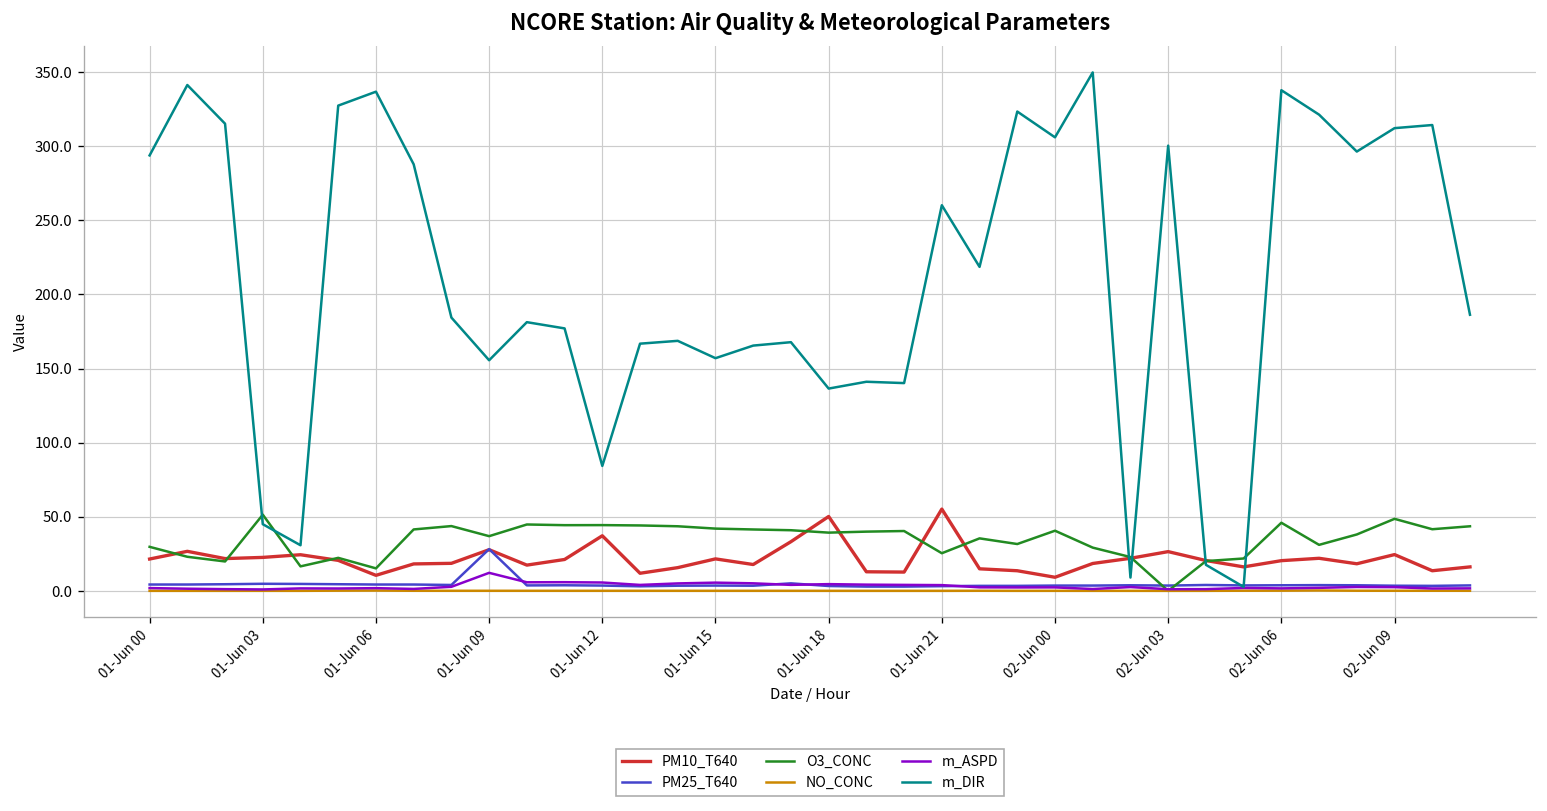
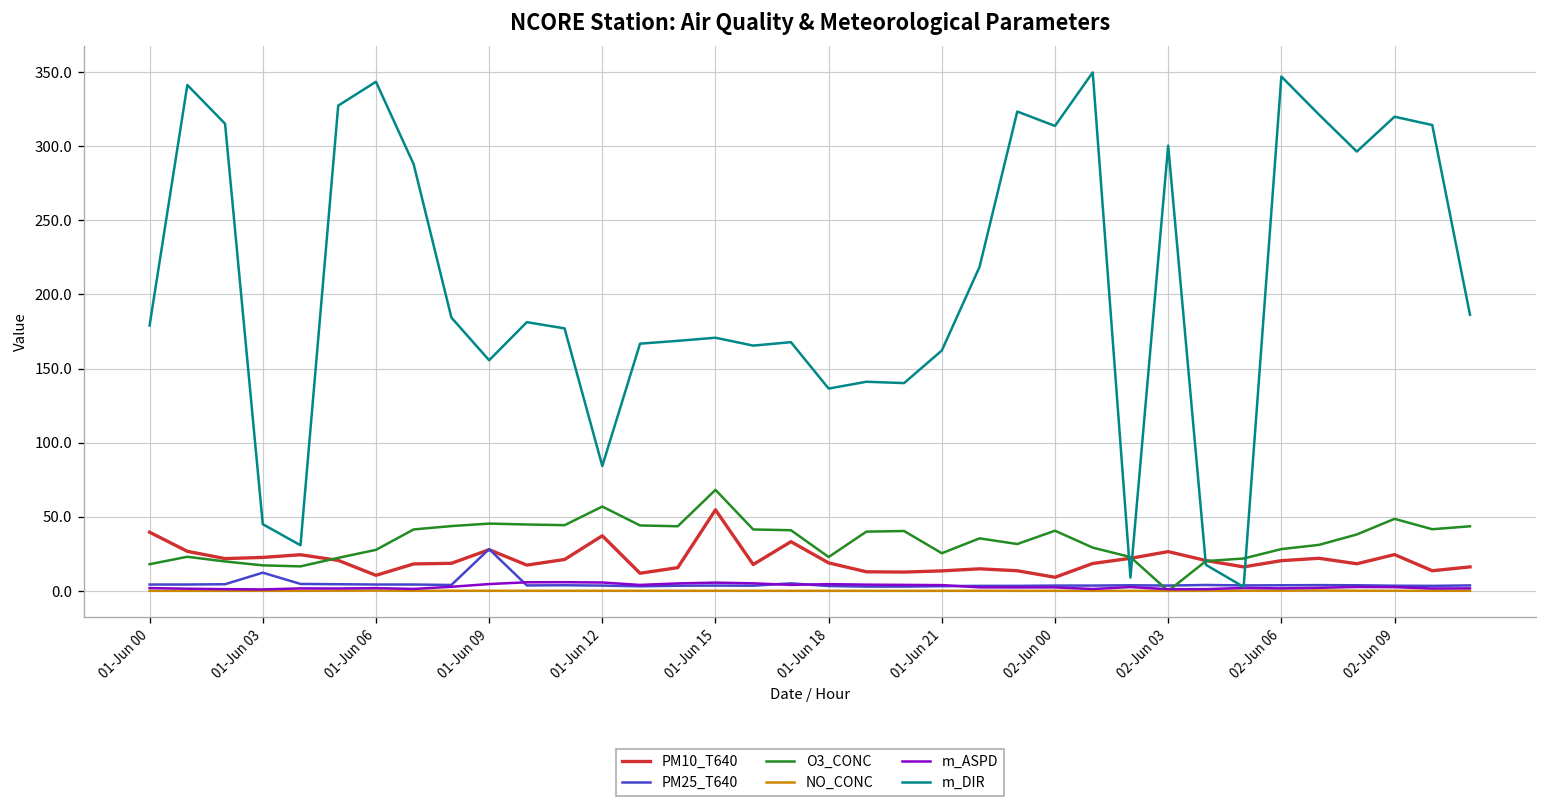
PM10_T640, 01-Jun 00: 22 -> 40
O3_CONC, 01-Jun 00: 30 -> 18
m_DIR, 01-Jun 00: 294 -> 179
PM25_T640, 01-Jun 03: 5 -> 12
O3_CONC, 01-Jun 03: 51 -> 17
O3_CONC, 01-Jun 06: 15 -> 28
m_DIR, 01-Jun 06: 337 -> 344
O3_CONC, 01-Jun 09: 37 -> 45
m_ASPD, 01-Jun 09: 12 -> 5
O3_CONC, 01-Jun 12: 44 -> 57
PM10_T640, 01-Jun 15: 22 -> 55
O3_CONC, 01-Jun 15: 42 -> 68
m_DIR, 01-Jun 15: 157 -> 171
PM10_T640, 01-Jun 18: 50 -> 19
O3_CONC, 01-Jun 18: 39 -> 23
PM10_T640, 01-Jun 21: 55 -> 14
m_DIR, 01-Jun 21: 260 -> 162
m_DIR, 02-Jun 00: 306 -> 314
O3_CONC, 02-Jun 06: 46 -> 28
m_DIR, 02-Jun 06: 338 -> 347
m_DIR, 02-Jun 09: 312 -> 320
